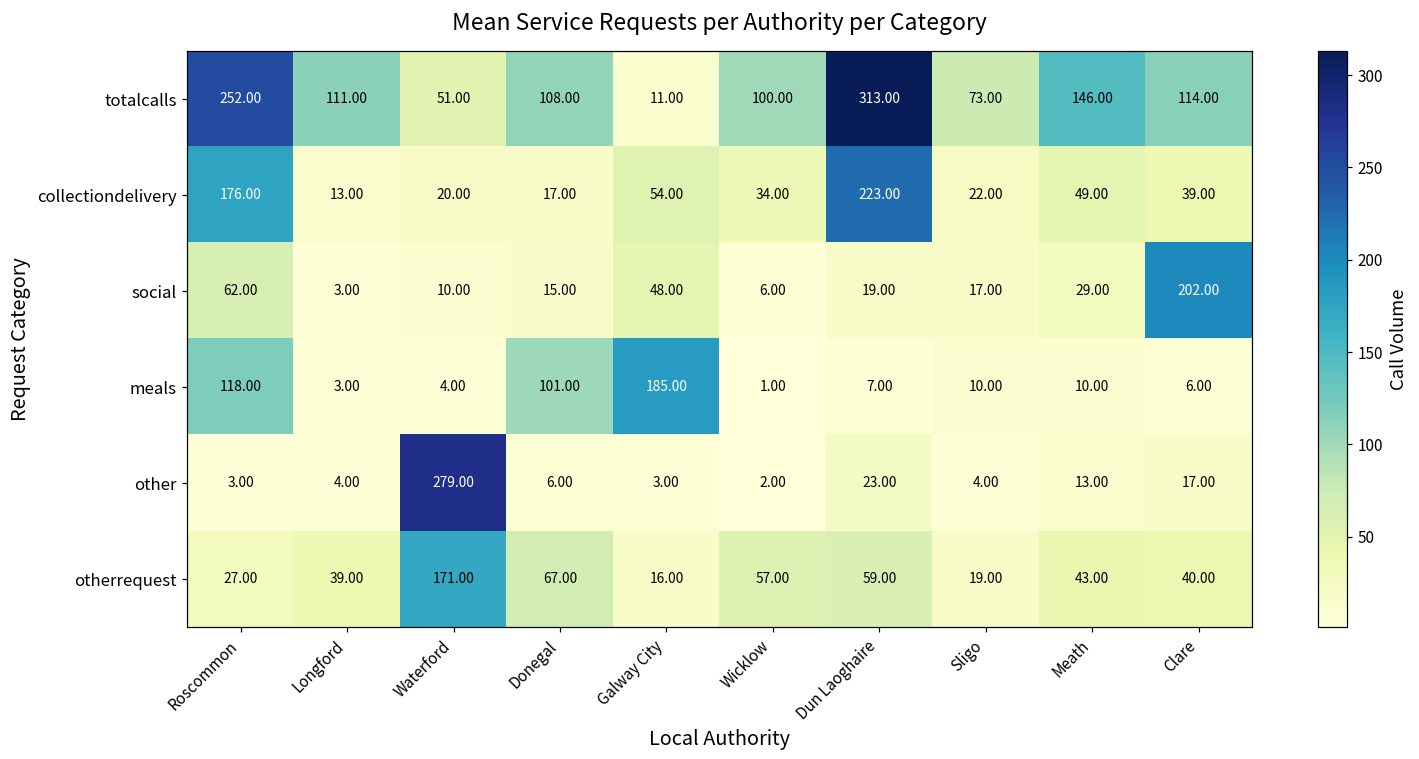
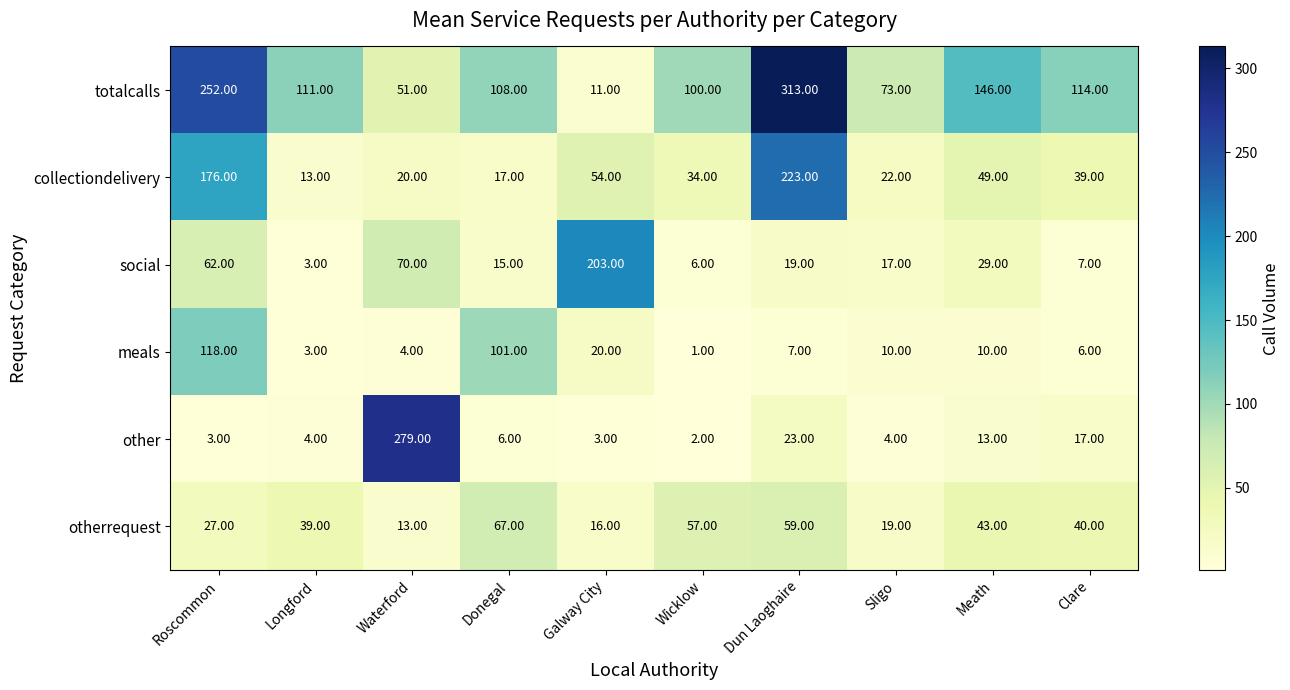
social, Waterford: 10.00 -> 70.00
social, Galway City: 48.00 -> 203.00
social, Clare: 202.00 -> 7.00
meals, Galway City: 185.00 -> 20.00
otherrequest, Waterford: 171.00 -> 13.00
